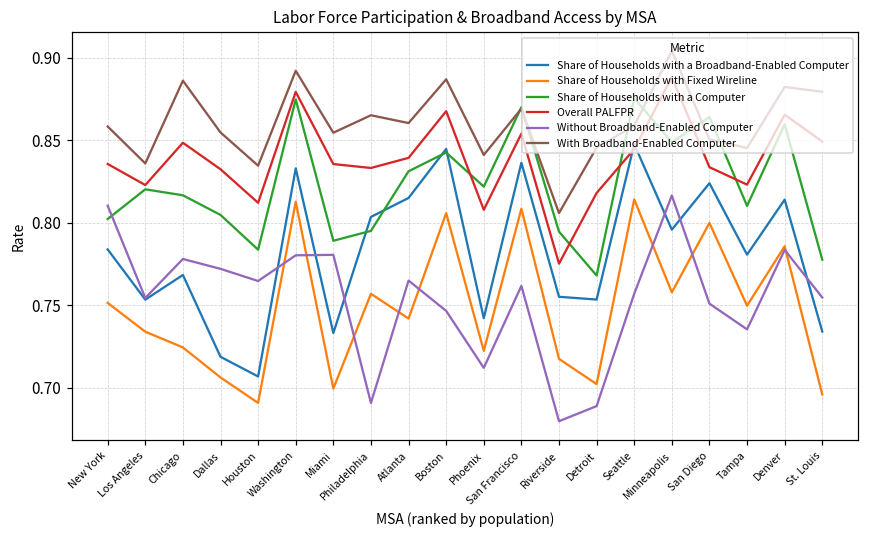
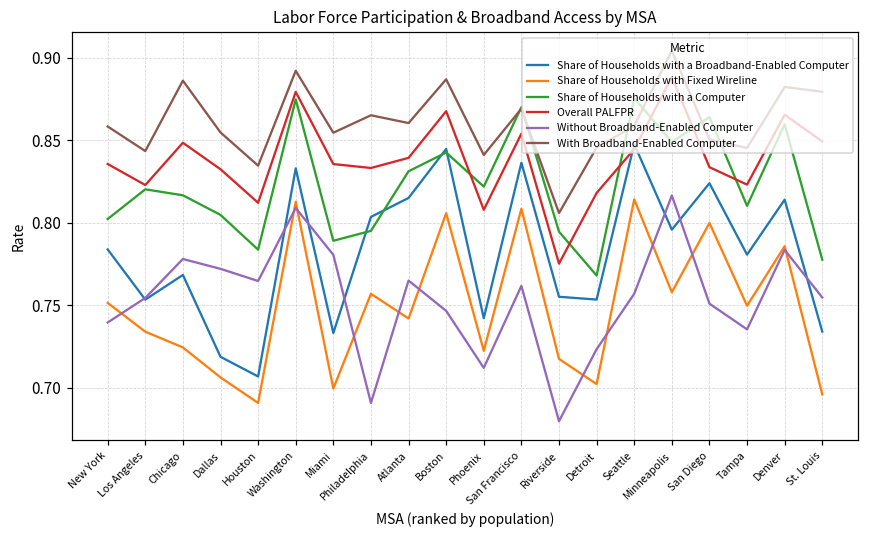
Without Broadband-Enabled Computer, New York: 0.810 -> 0.739
With Broadband-Enabled Computer, Los Angeles: 0.836 -> 0.843
Without Broadband-Enabled Computer, Washington: 0.780 -> 0.809
Without Broadband-Enabled Computer, Detroit: 0.689 -> 0.723
